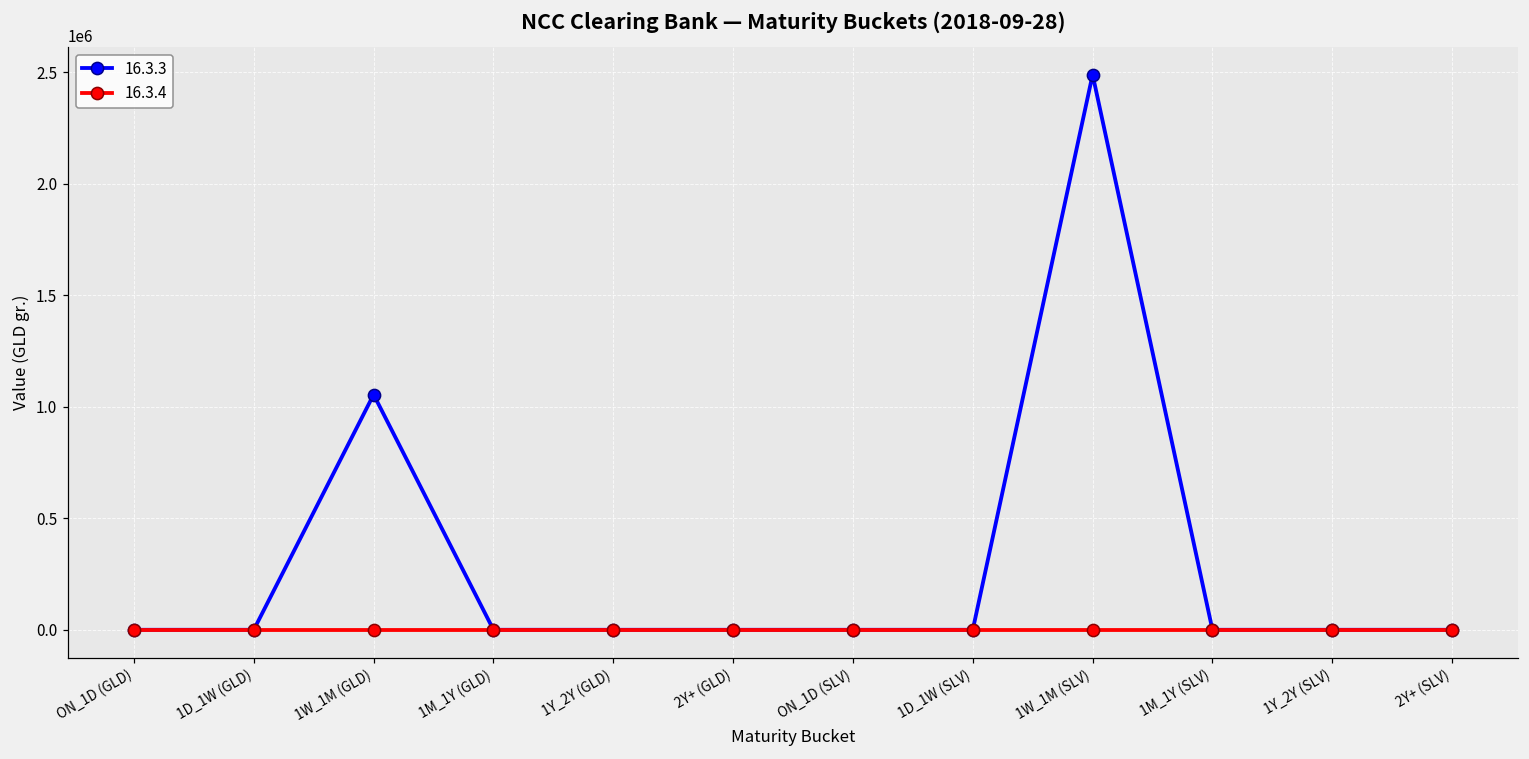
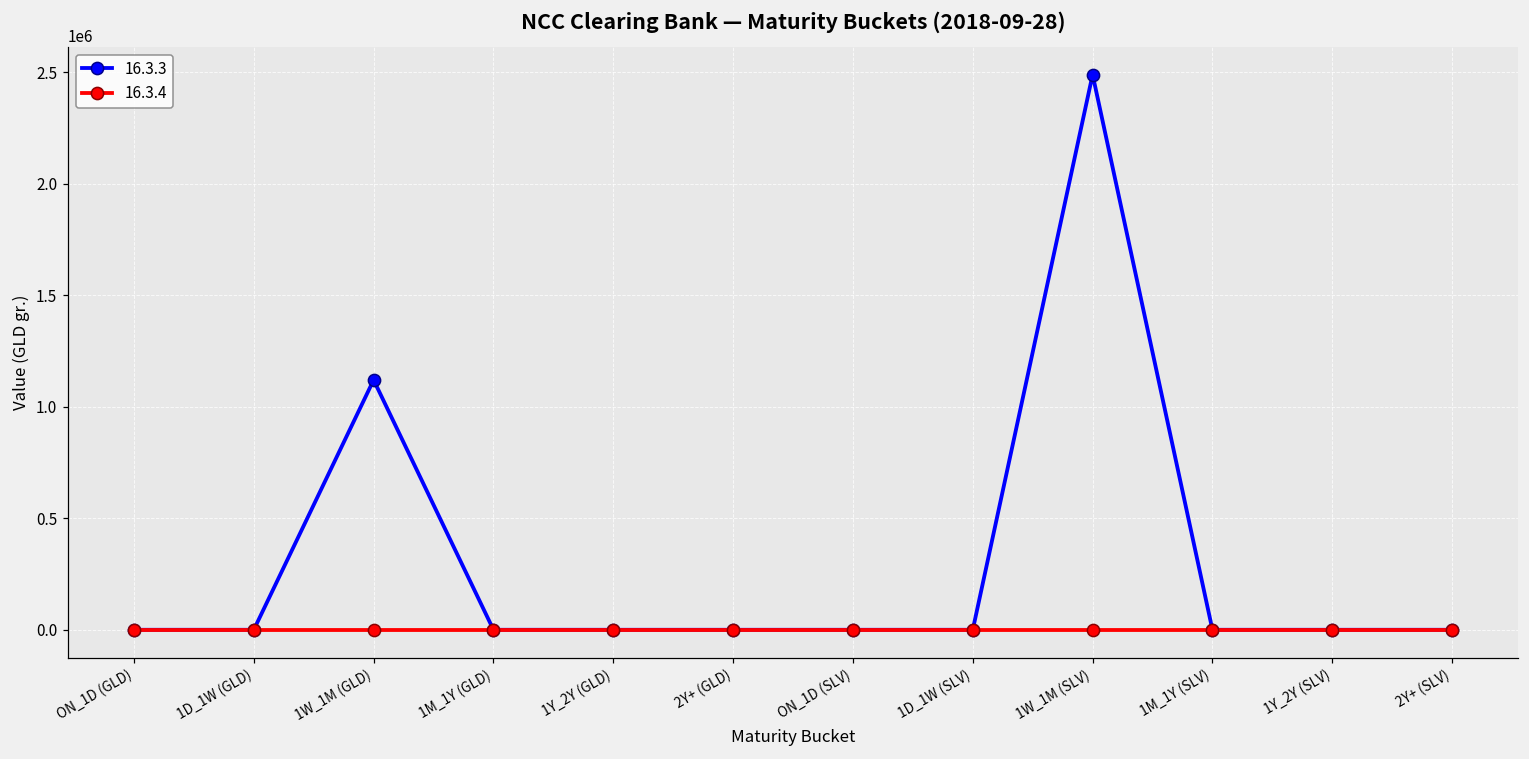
16.3.3, 1W_1M (GLD): 1050000 -> 1120000
